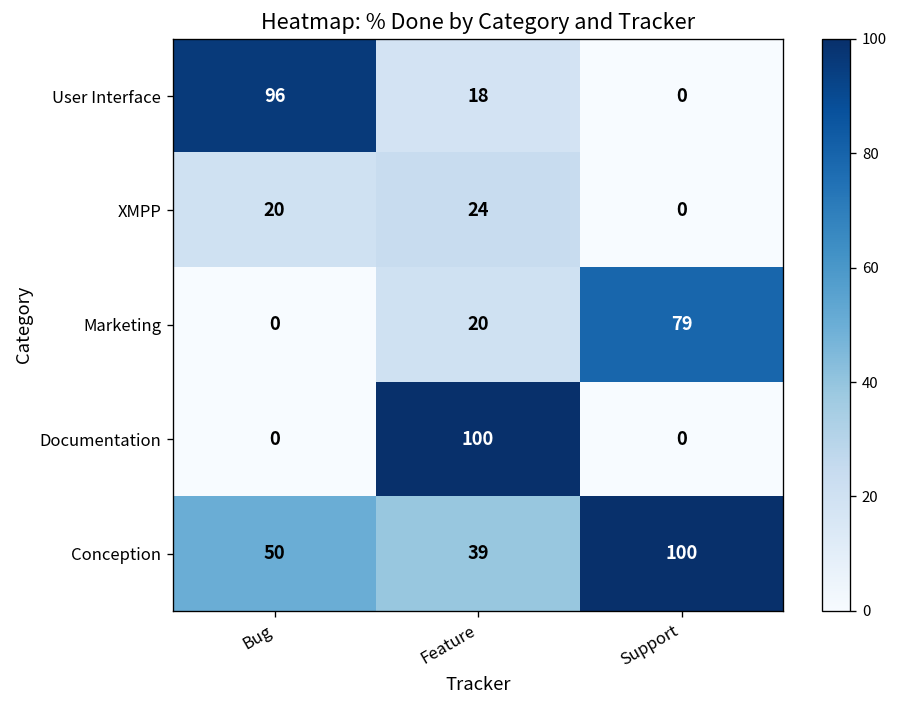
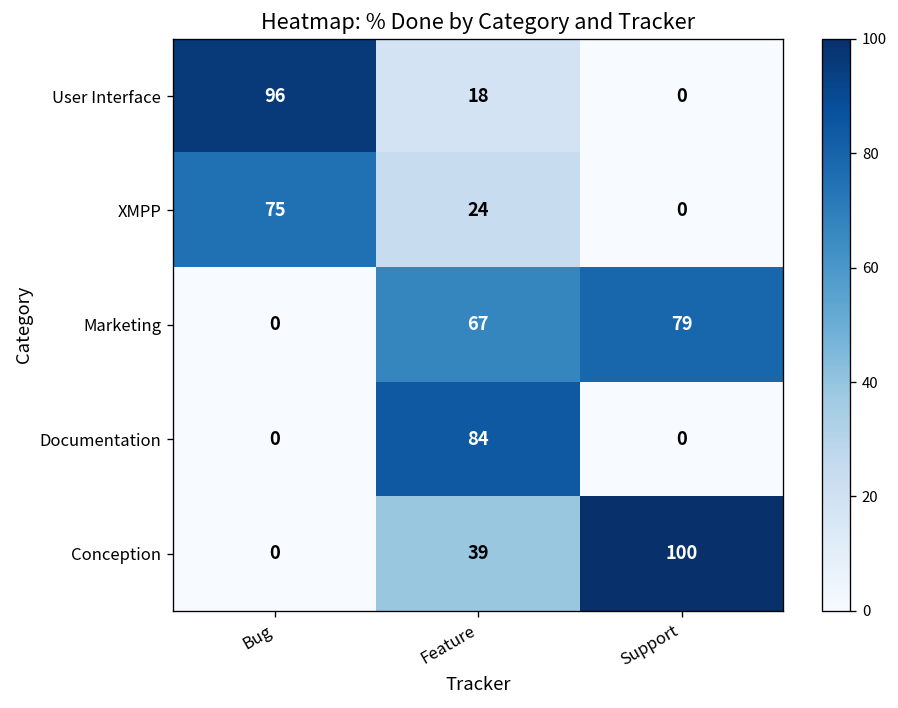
XMPP, Bug: 20 -> 75
Marketing, Feature: 20 -> 67
Documentation, Feature: 100 -> 84
Conception, Bug: 50 -> 0
